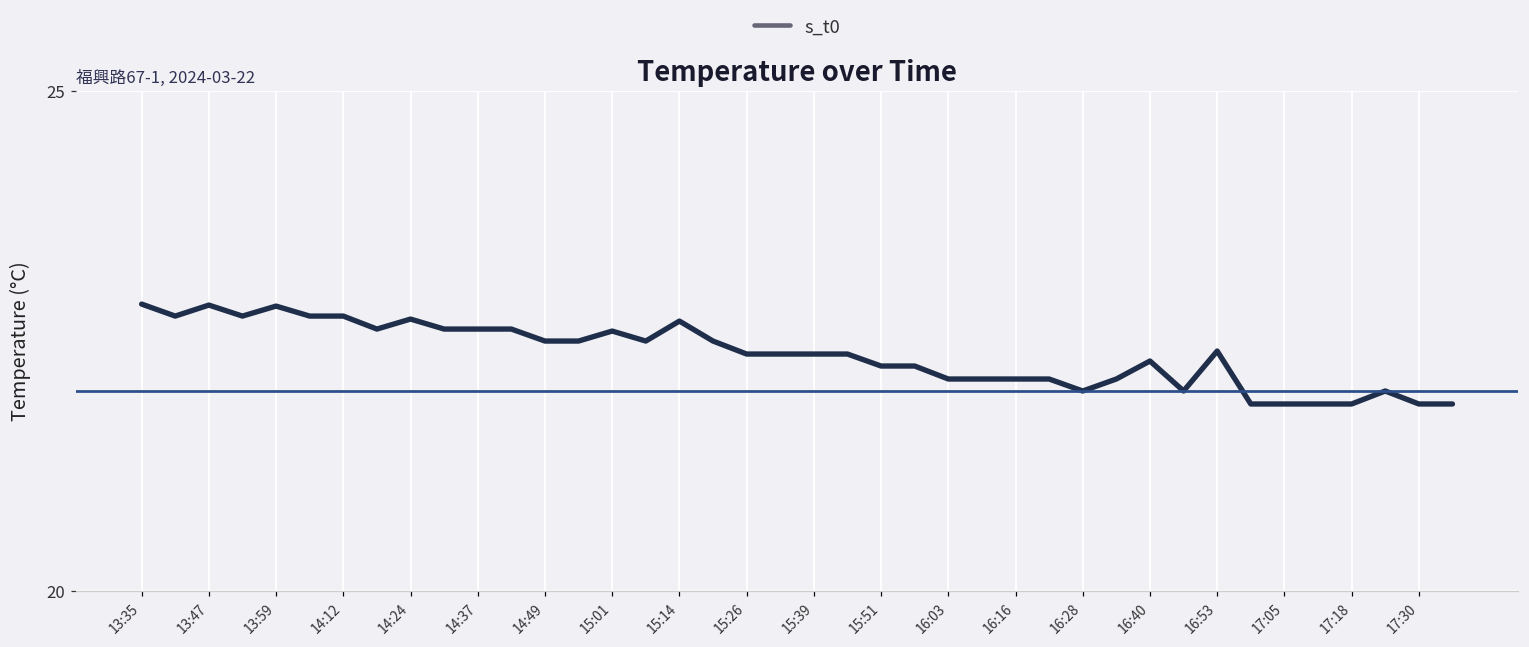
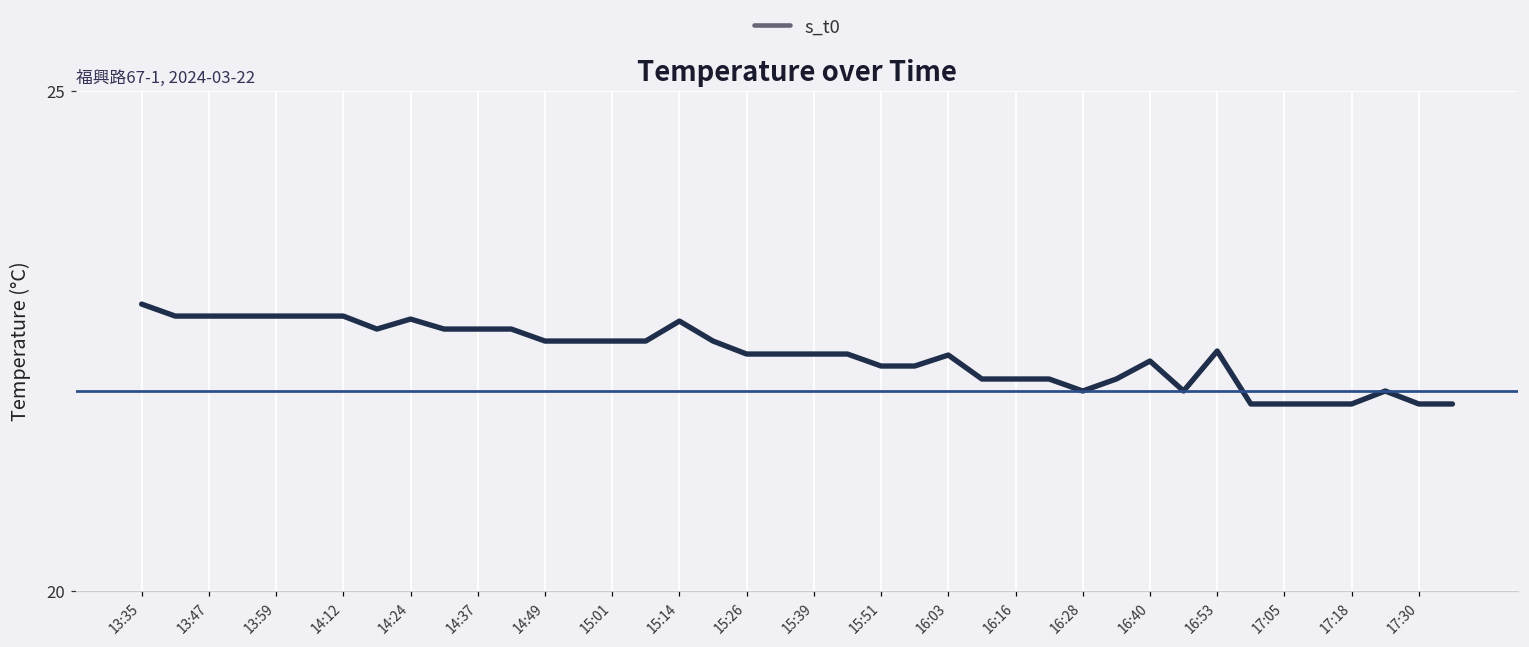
13:47: 22.9 -> 22.8
13:59: 22.9 -> 22.8
15:01: 22.6 -> 22.5
16:03: 22.1 -> 22.4
